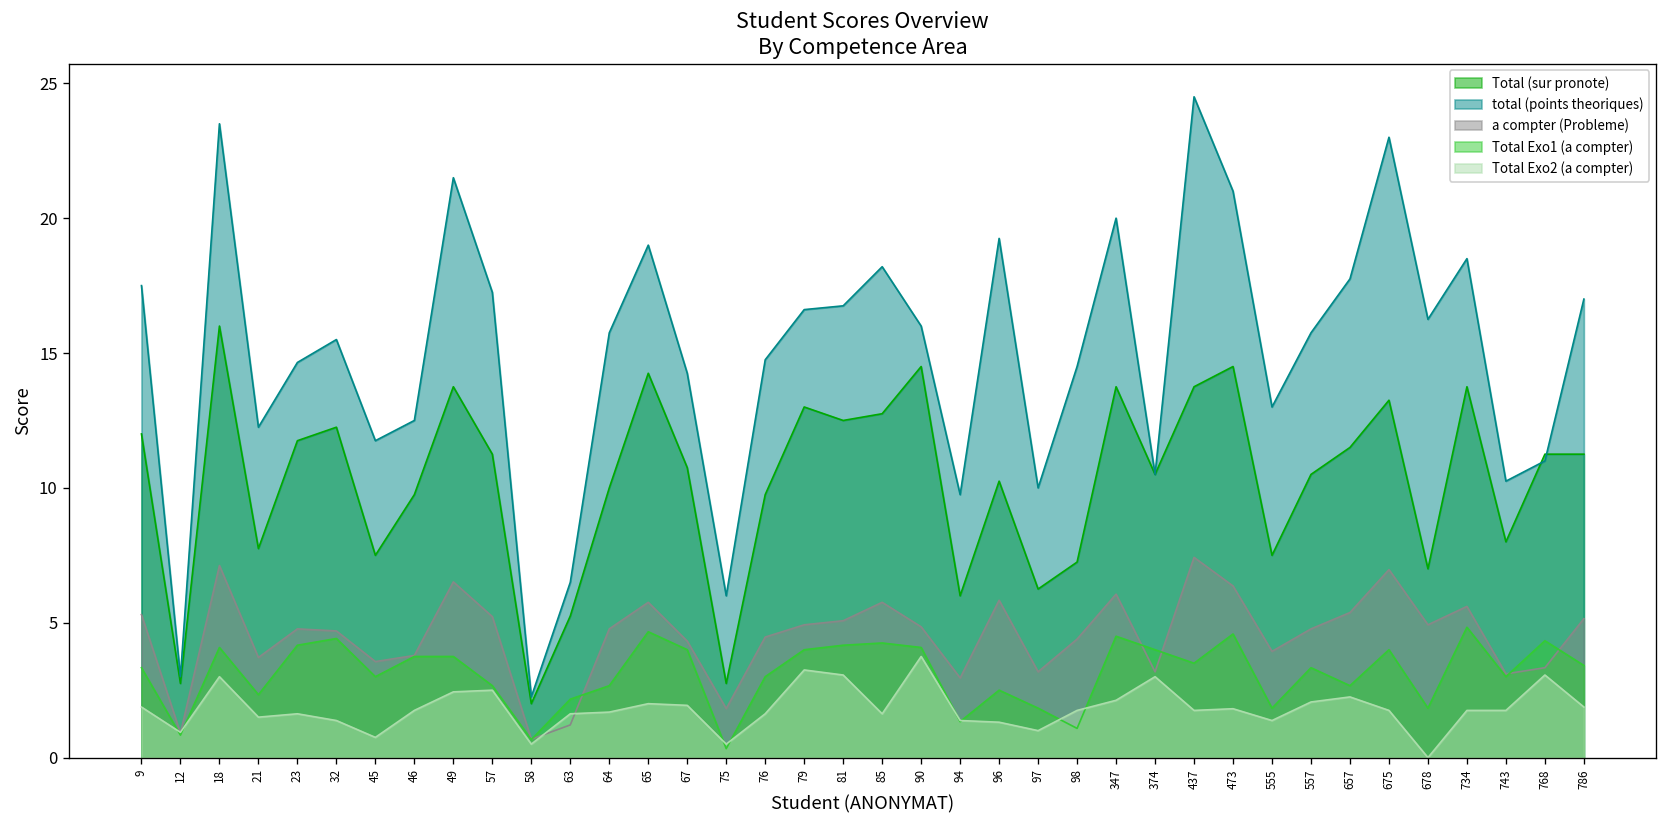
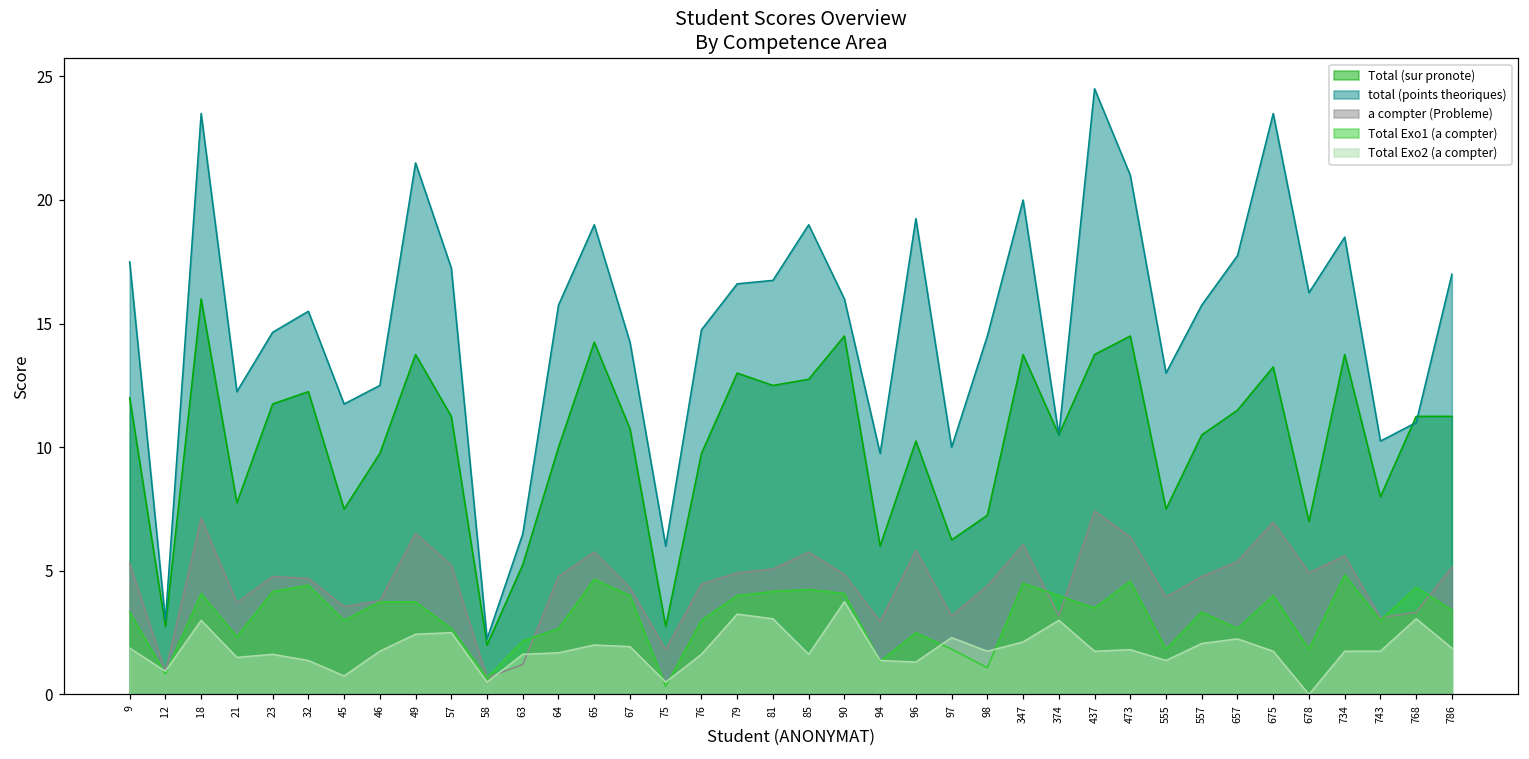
total (points theoriques), 85: 18.2 -> 19.0
Total Exo2 (a compter), 97: 1.0 -> 2.3
total (points theoriques), 675: 23.0 -> 23.5
